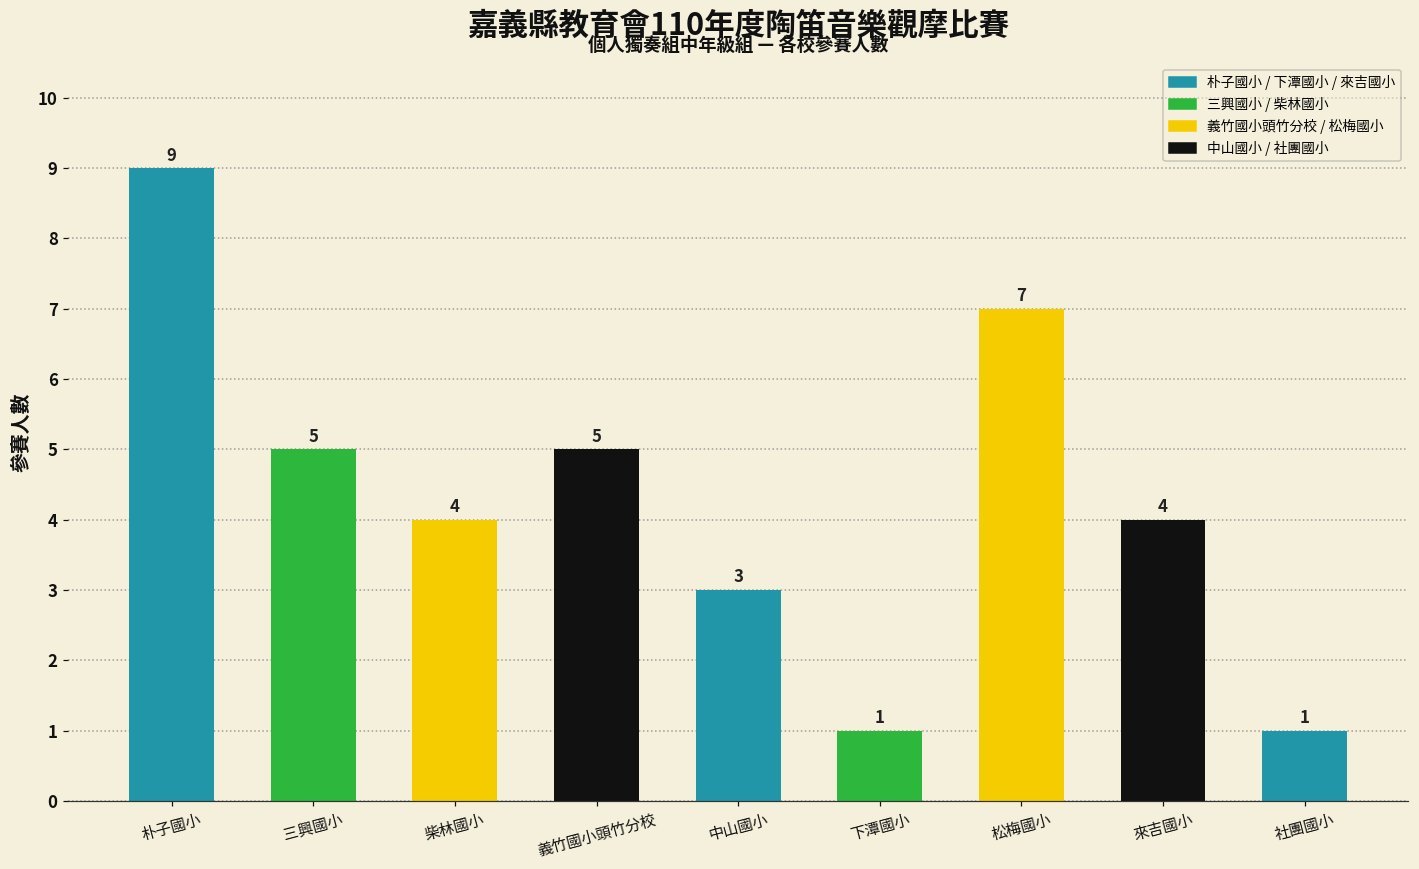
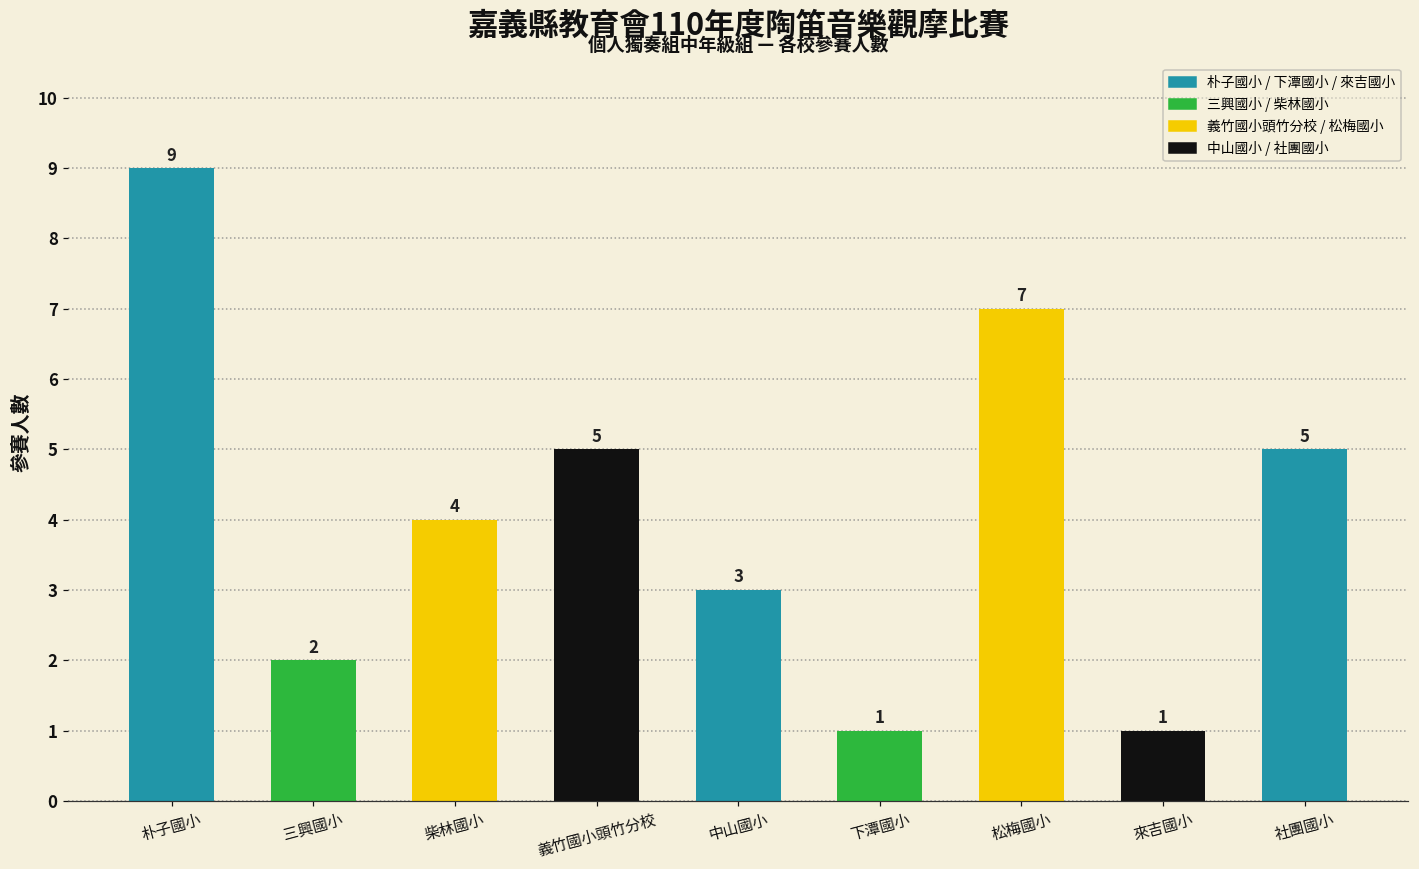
三興國小: 5 -> 2
來吉國小: 4 -> 1
社團國小: 1 -> 5
